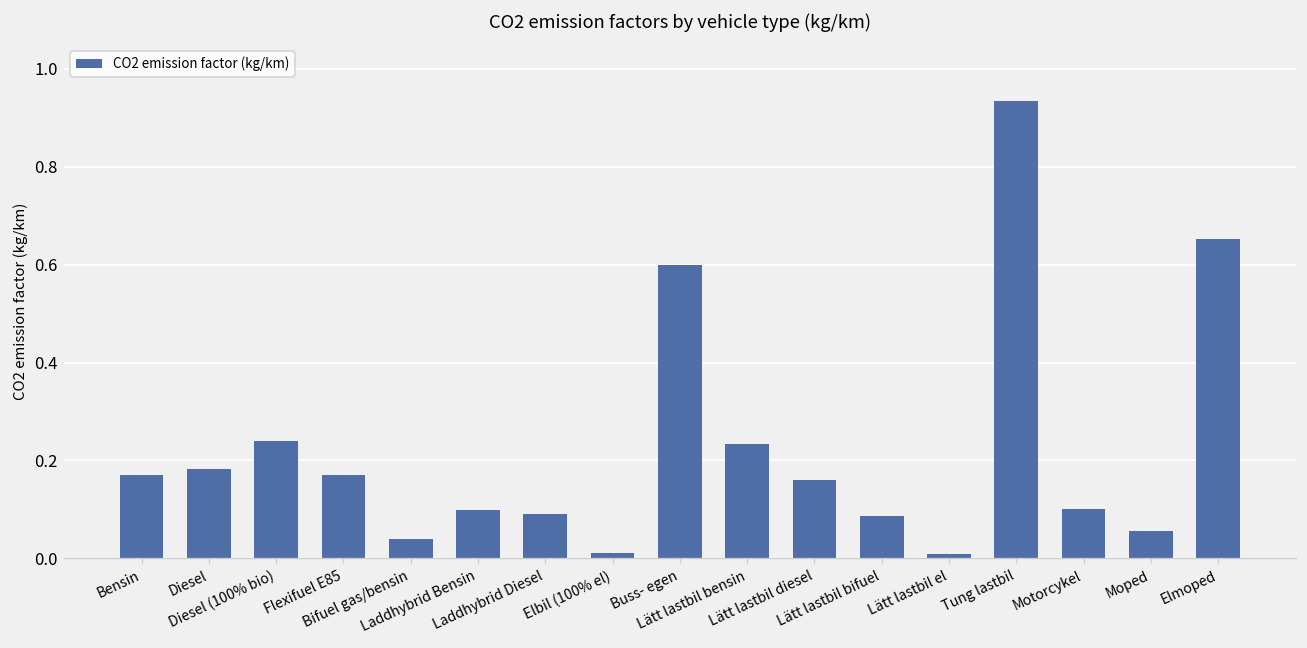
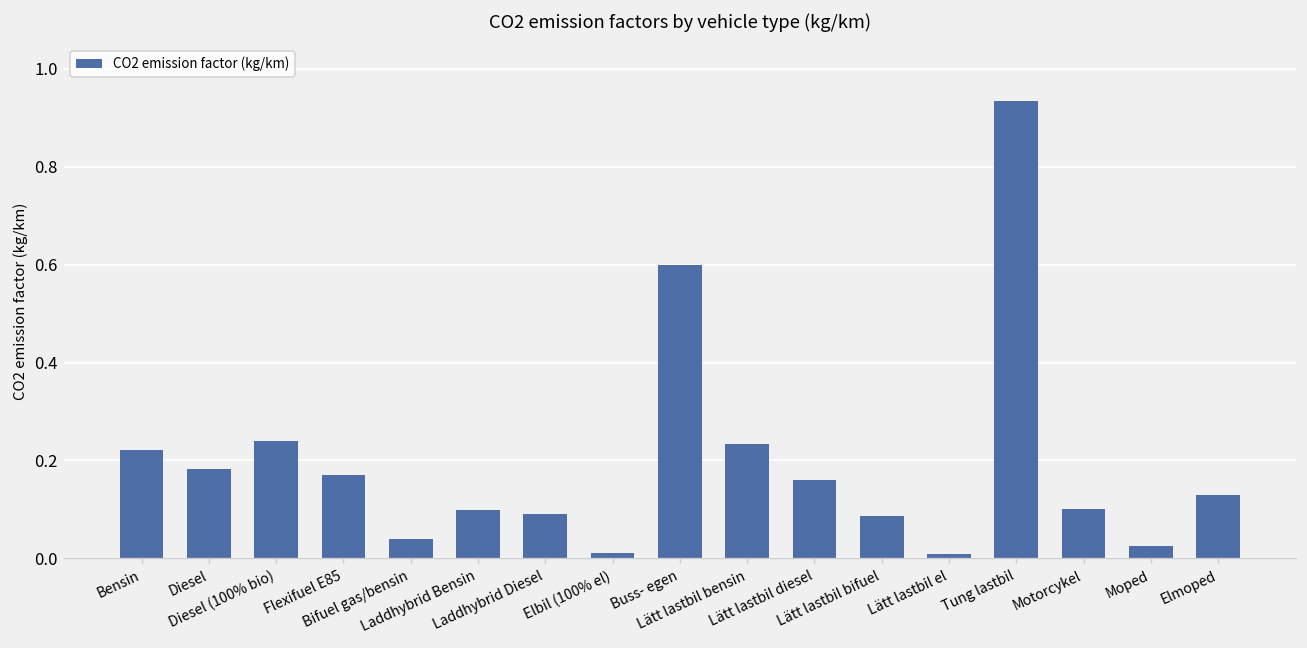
Bensin: 0.17 -> 0.22
Moped: 0.06 -> 0.03
Elmoped: 0.65 -> 0.13
